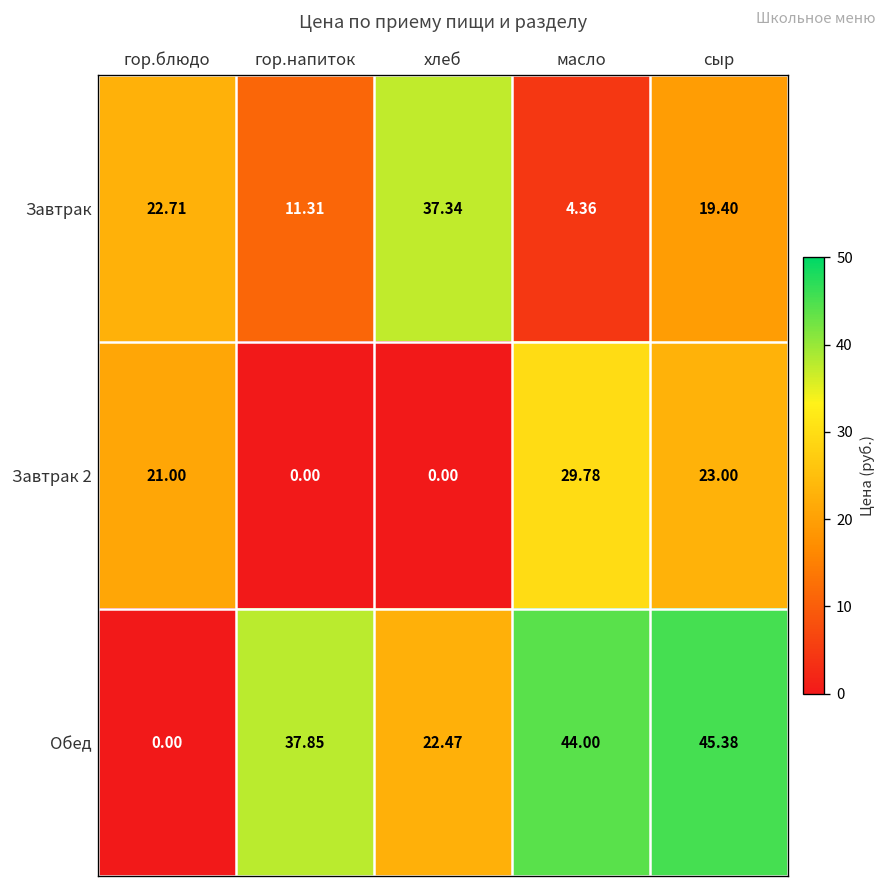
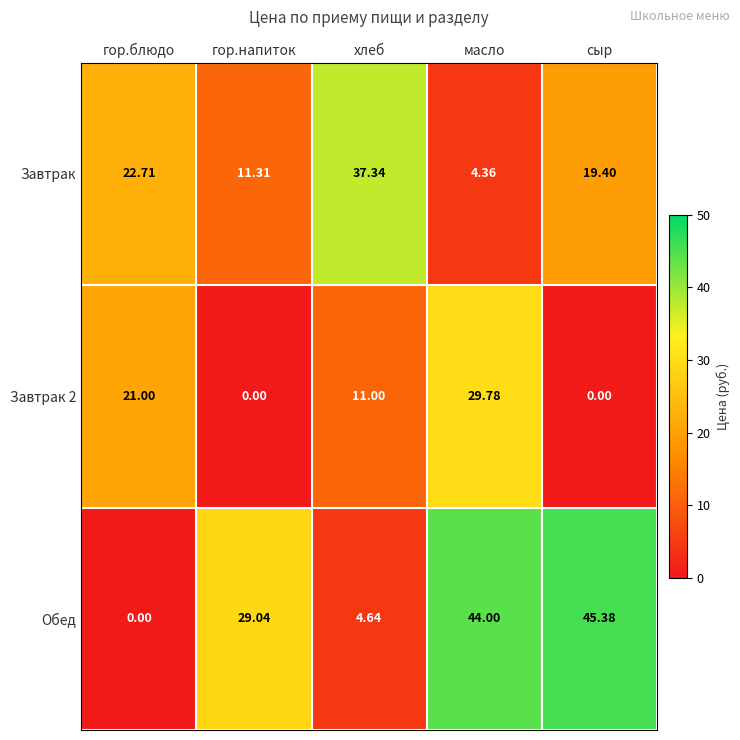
Завтрак 2, хлеб: 0.00 -> 11.00
Завтрак 2, сыр: 23.00 -> 0.00
Обед, гор.напиток: 37.85 -> 29.04
Обед, хлеб: 22.47 -> 4.64
